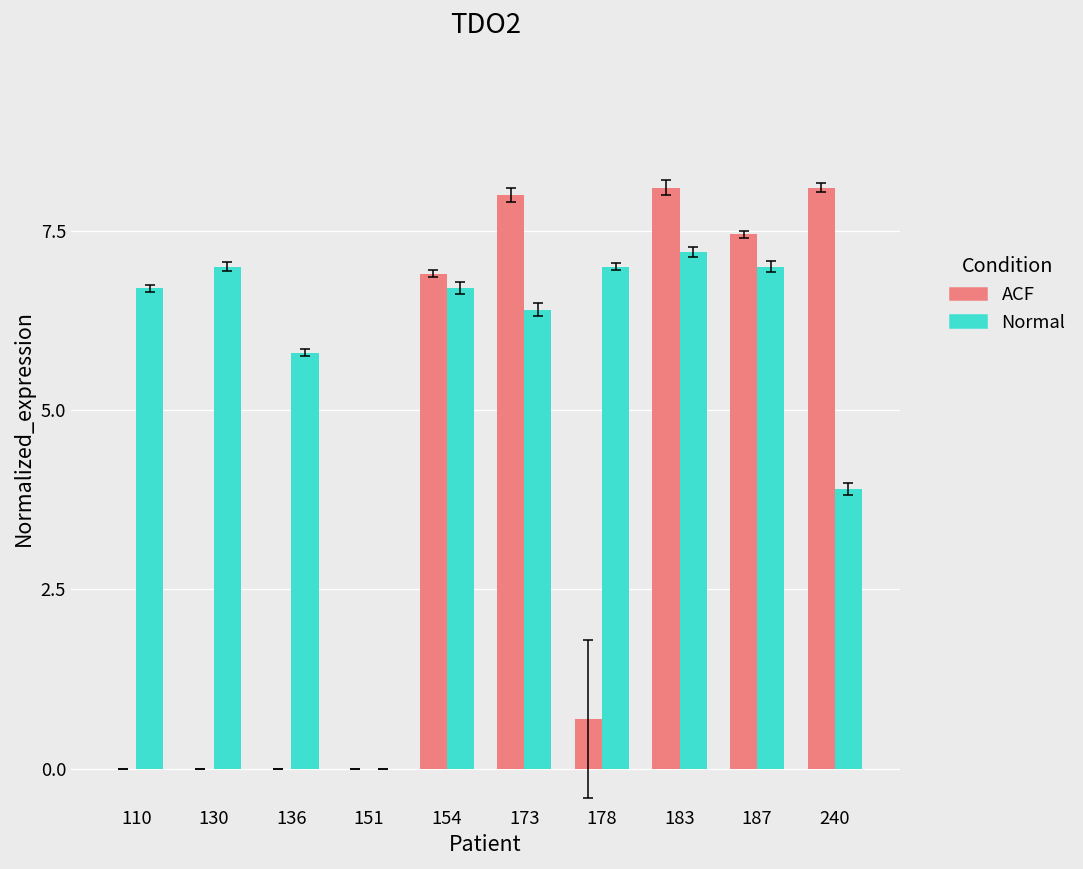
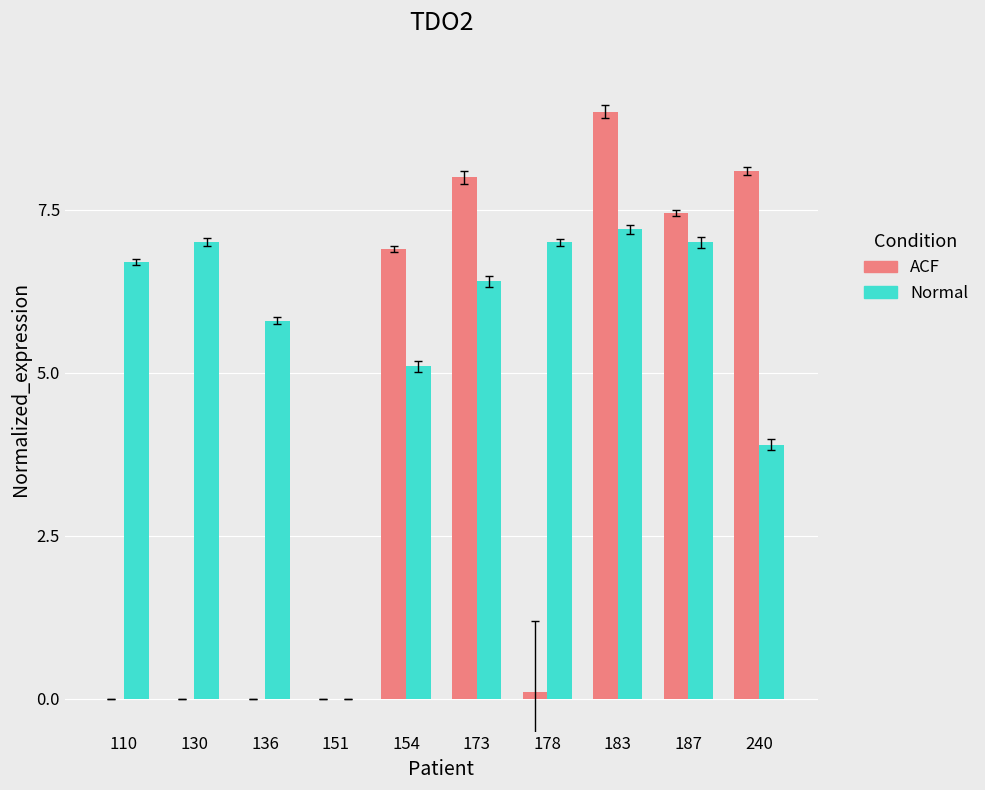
Normal, 154: 6.7 -> 5.1
ACF, 178: 0.7 -> 0.1
ACF, 183: 8.1 -> 9.0
